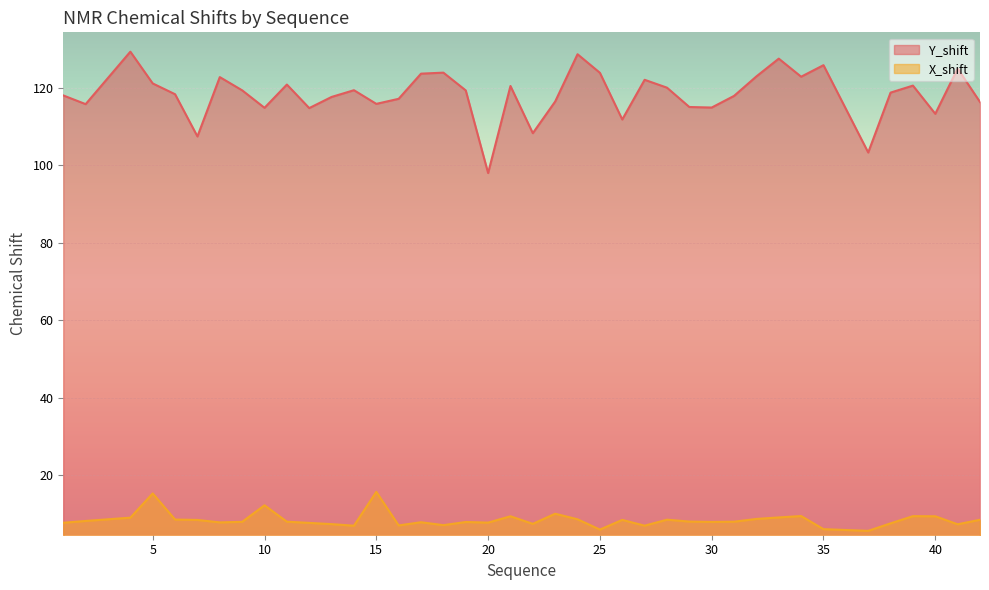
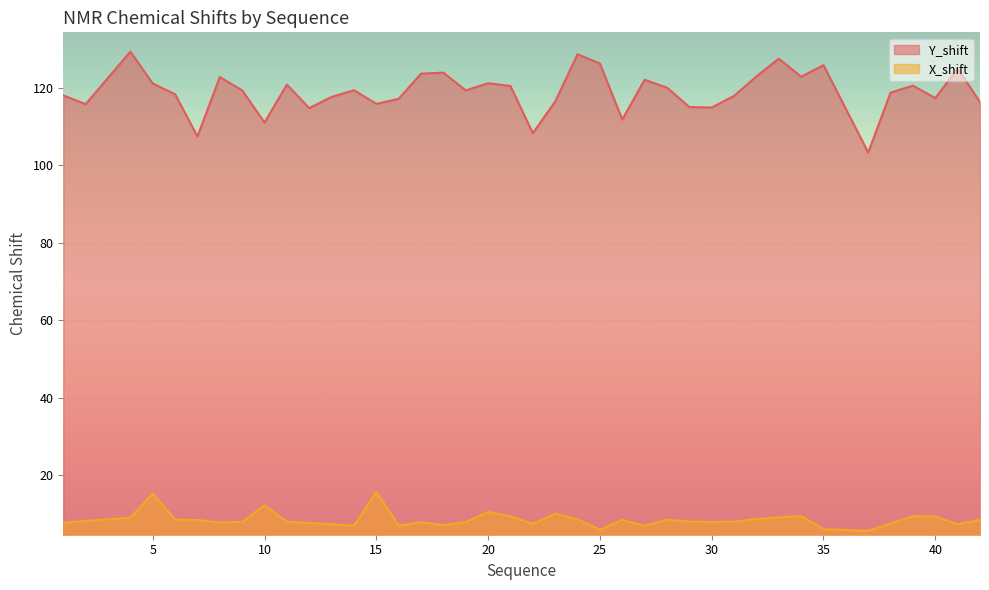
Y_shift, 10: 115 -> 111
Y_shift, 20: 98 -> 121
X_shift, 20: 8 -> 10
Y_shift, 25: 124 -> 126
Y_shift, 40: 113 -> 117
